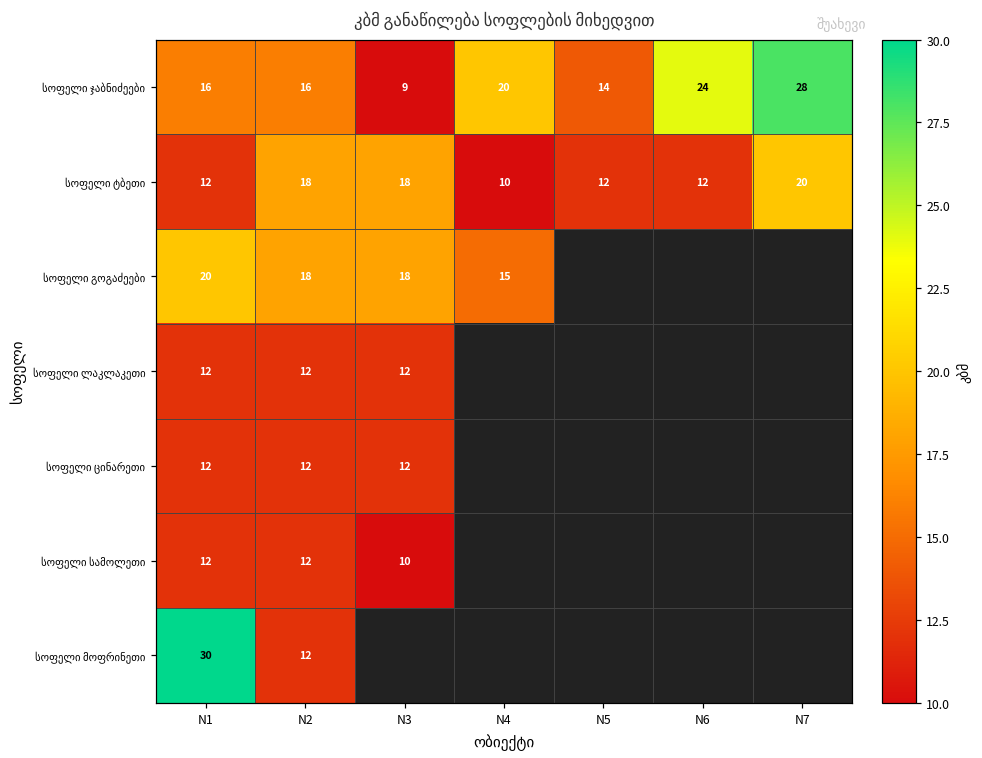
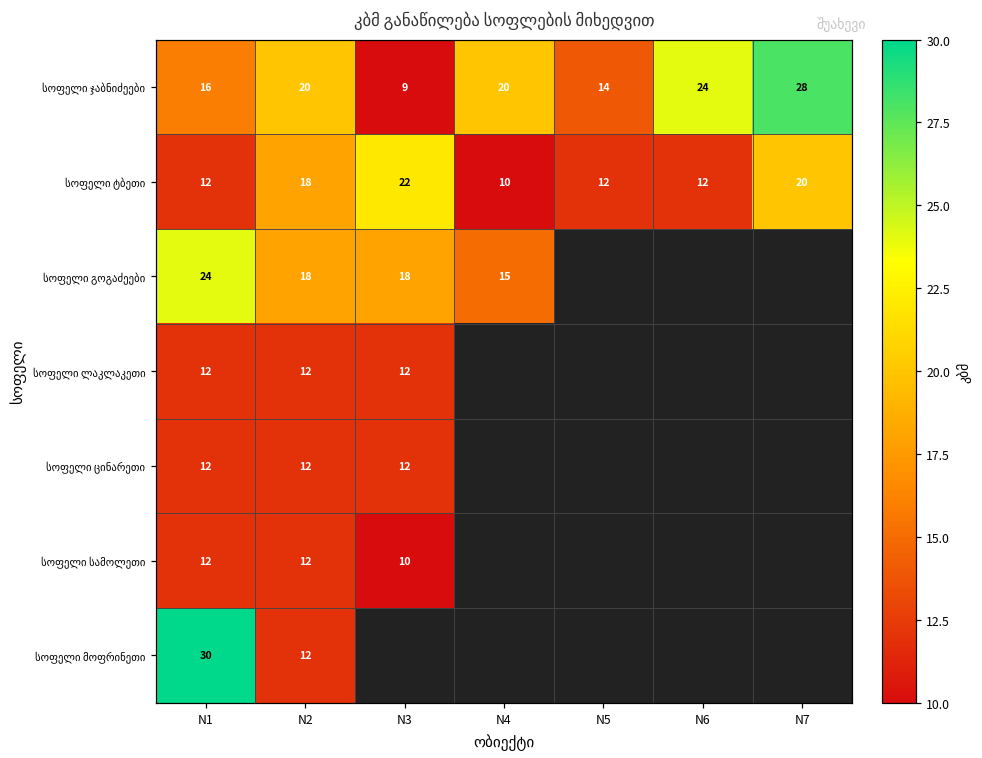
სოფელი ჯაბნიძეები, N2: 16 -> 20
სოფელი ტბეთი, N3: 18 -> 22
სოფელი გოგაძეები, N1: 20 -> 24
